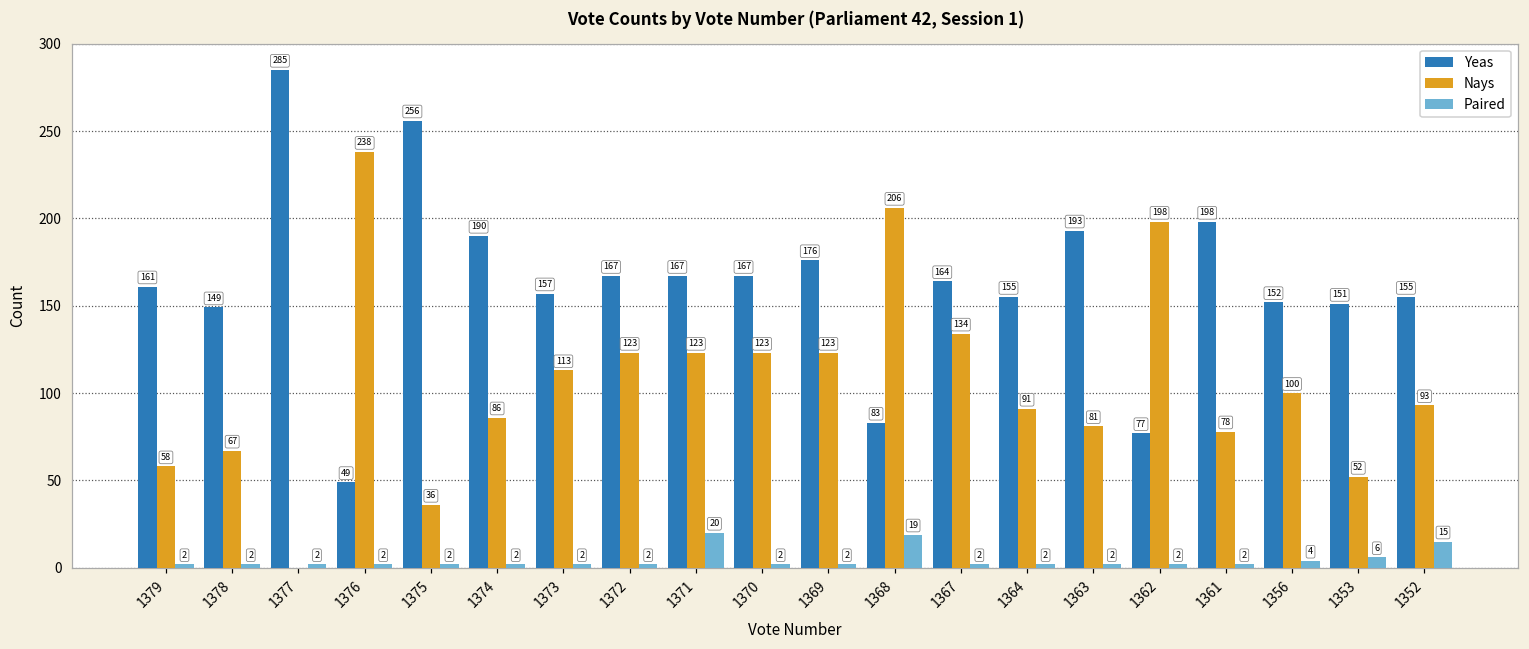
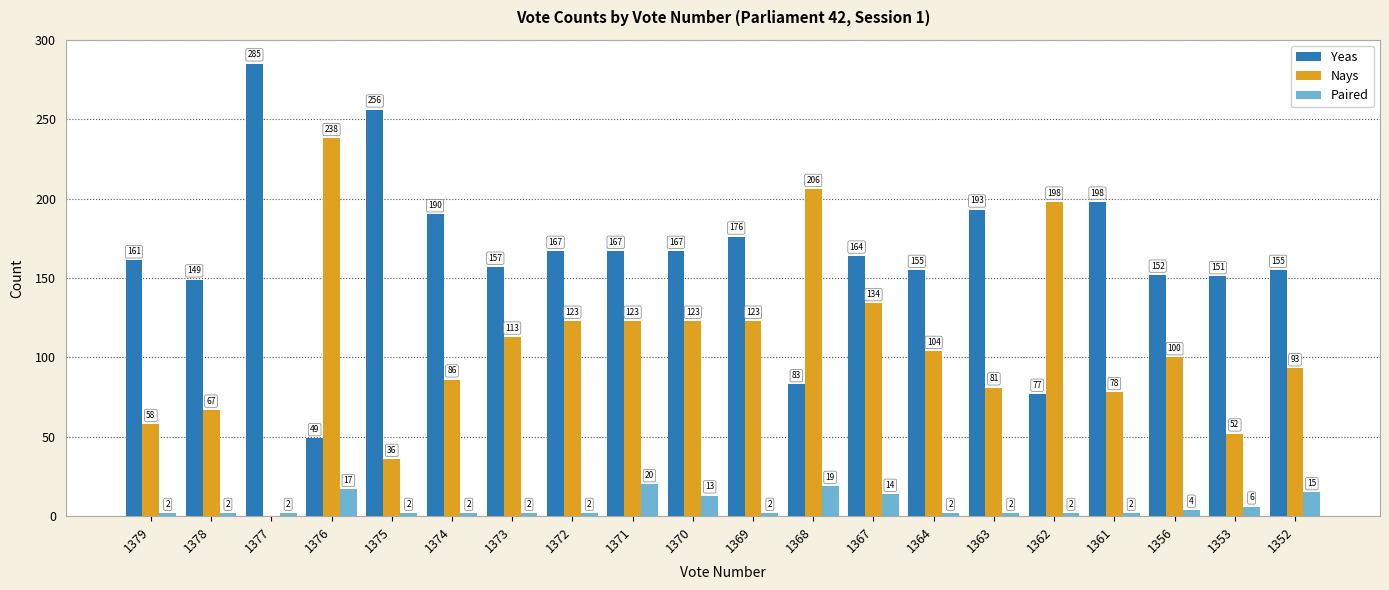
Paired, 1376: 2 -> 17
Paired, 1370: 2 -> 13
Paired, 1367: 2 -> 14
Nays, 1364: 91 -> 104
